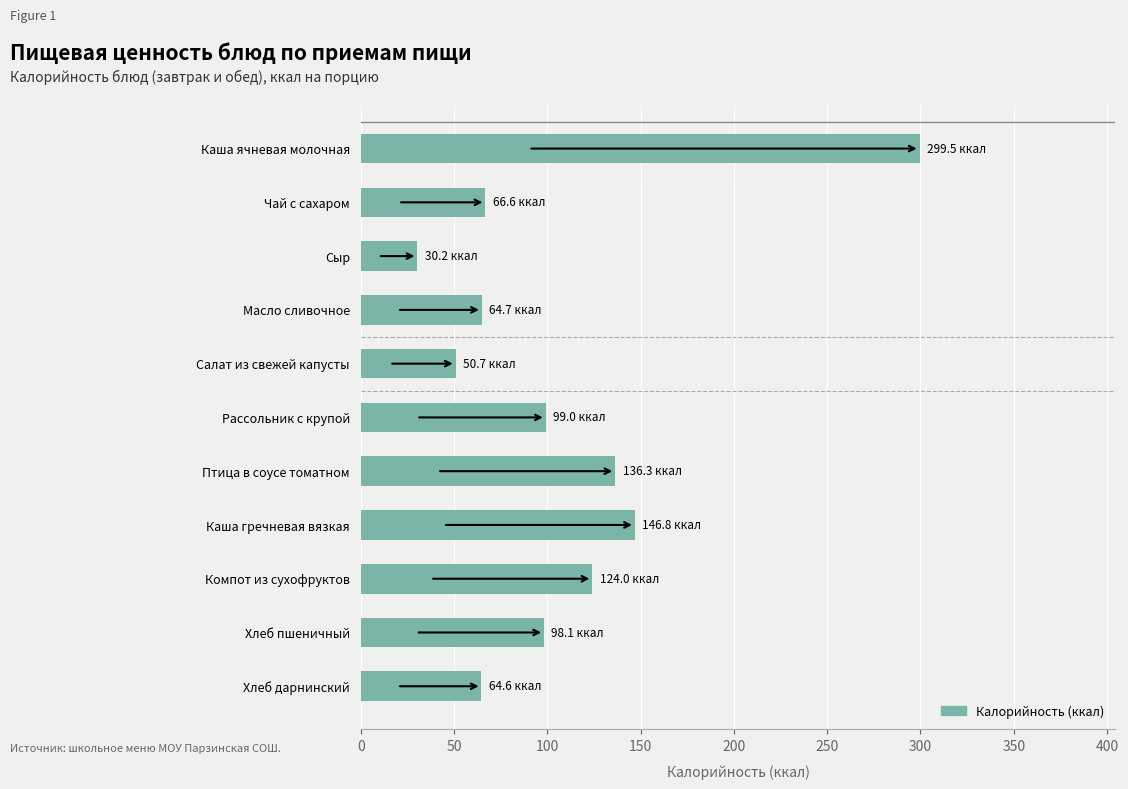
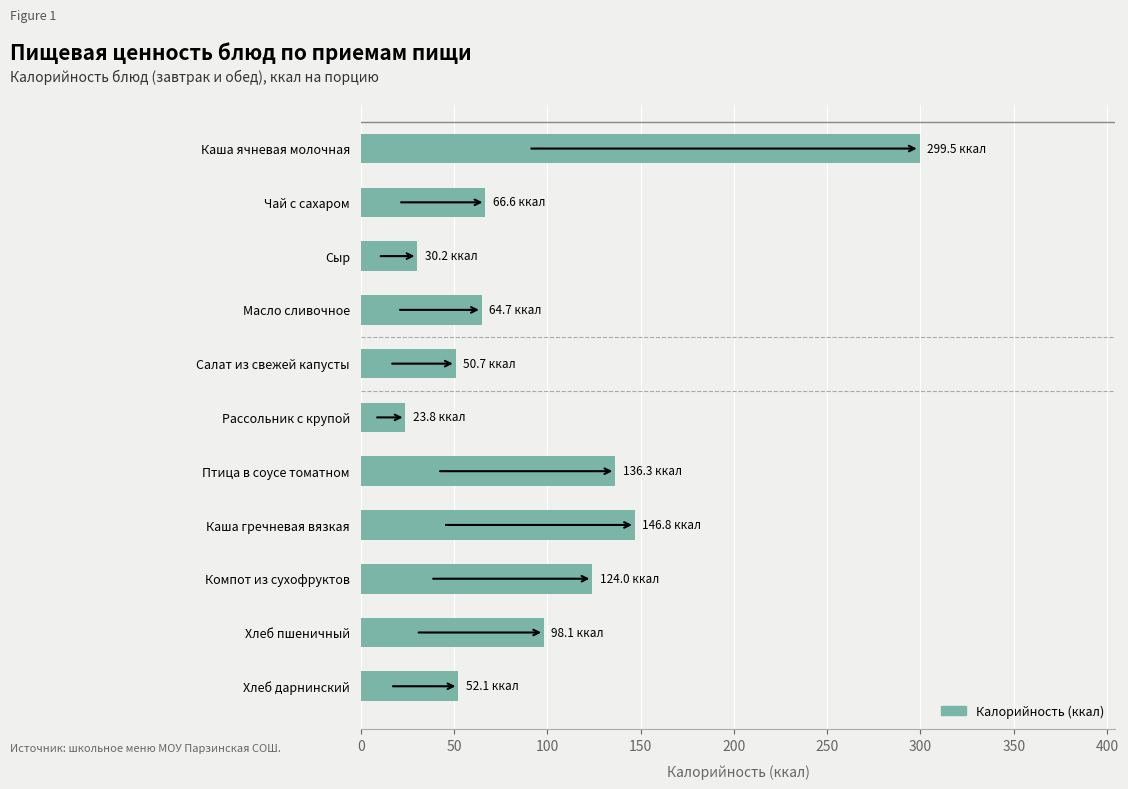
Рассольник с крупой: 99.0 -> 23.8
Хлеб дарнинский: 64.6 -> 52.1
